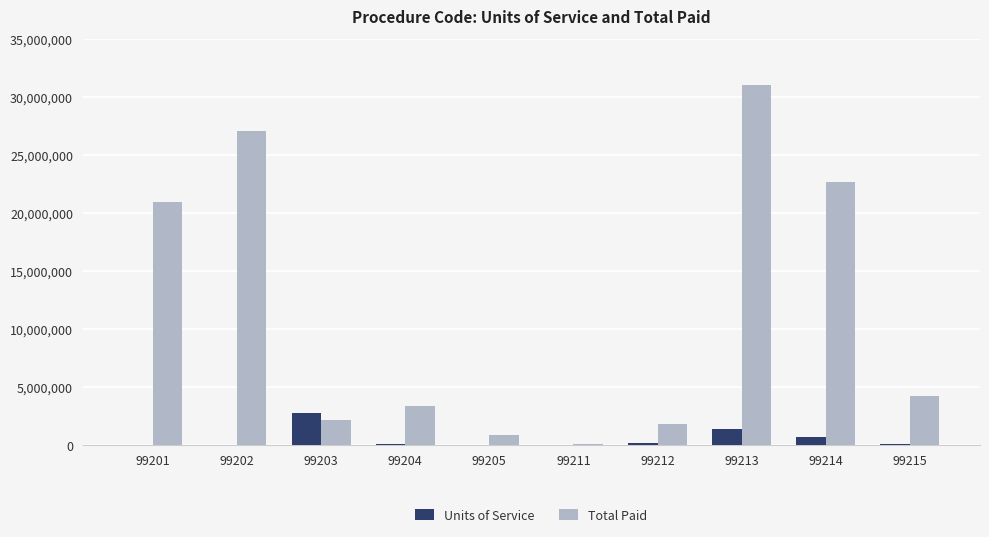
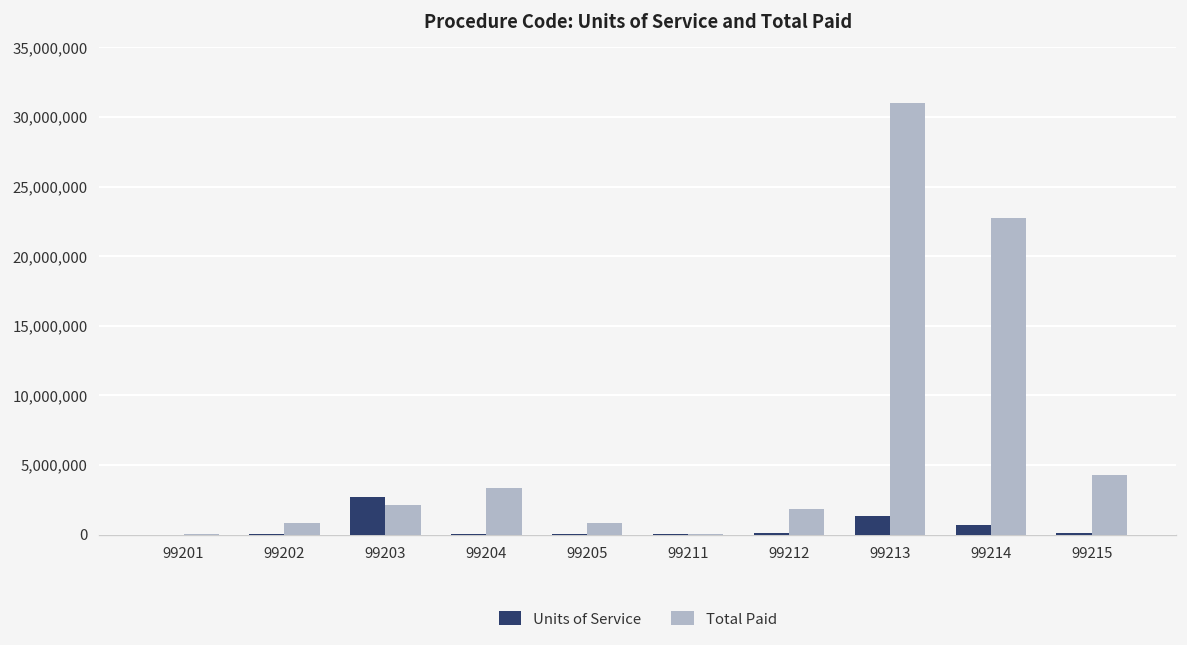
Total Paid, 99201: 20,900,000 -> 0
Total Paid, 99202: 27,100,000 -> 900,000
